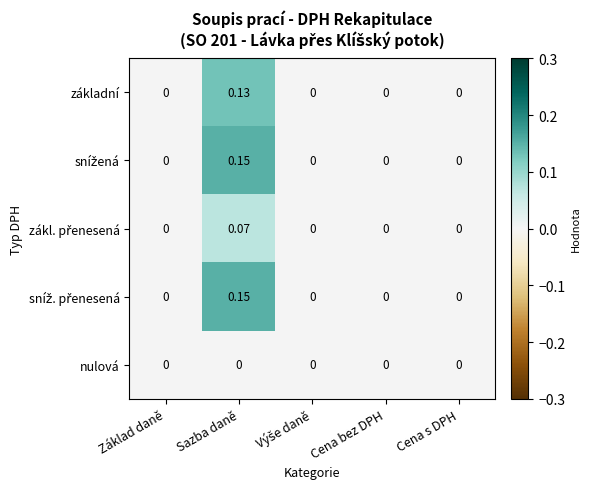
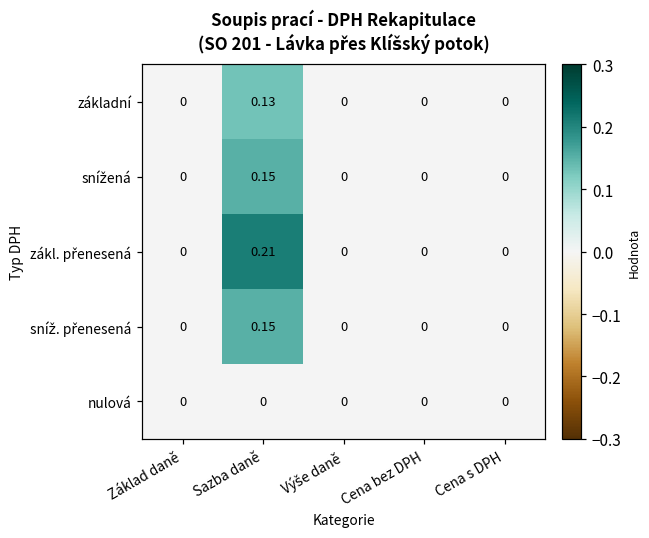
zákl. přenesená, Sazba daně: 0.07 -> 0.21
